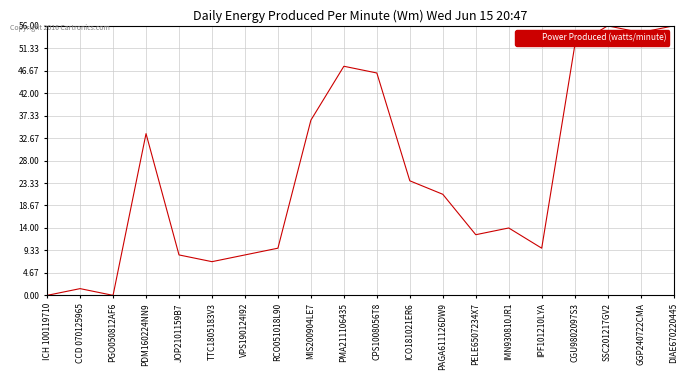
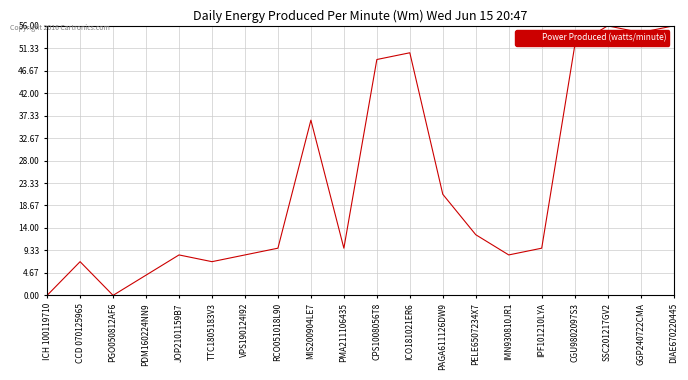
CCD 070125965: 1 -> 7
PDM160224NN9: 34 -> 4
PMA211106435: 48 -> 10
CPS1008056T8: 46 -> 49
ICO181021ER6: 24 -> 50
IMN930810JR1: 14 -> 8
